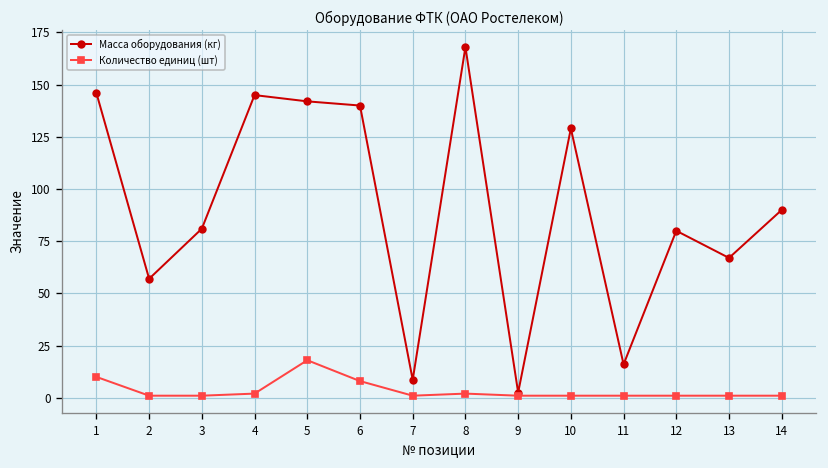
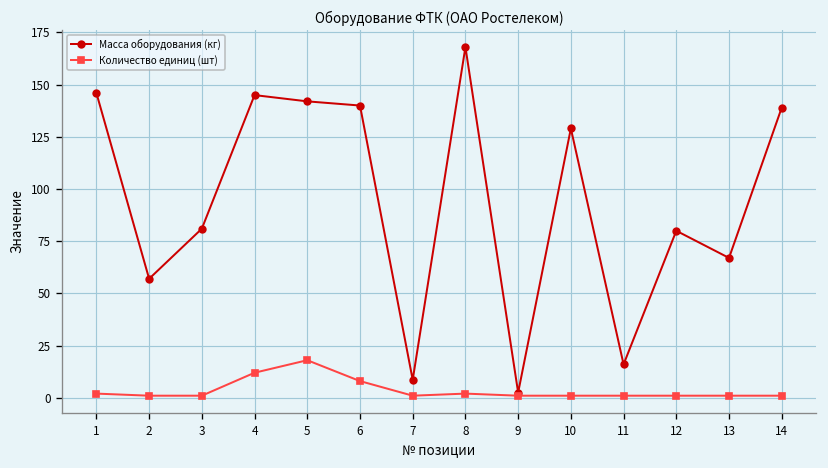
Количество единиц (шт), 1: 10 -> 2
Количество единиц (шт), 4: 2 -> 12
Масса оборудования (кг), 14: 90 -> 139
